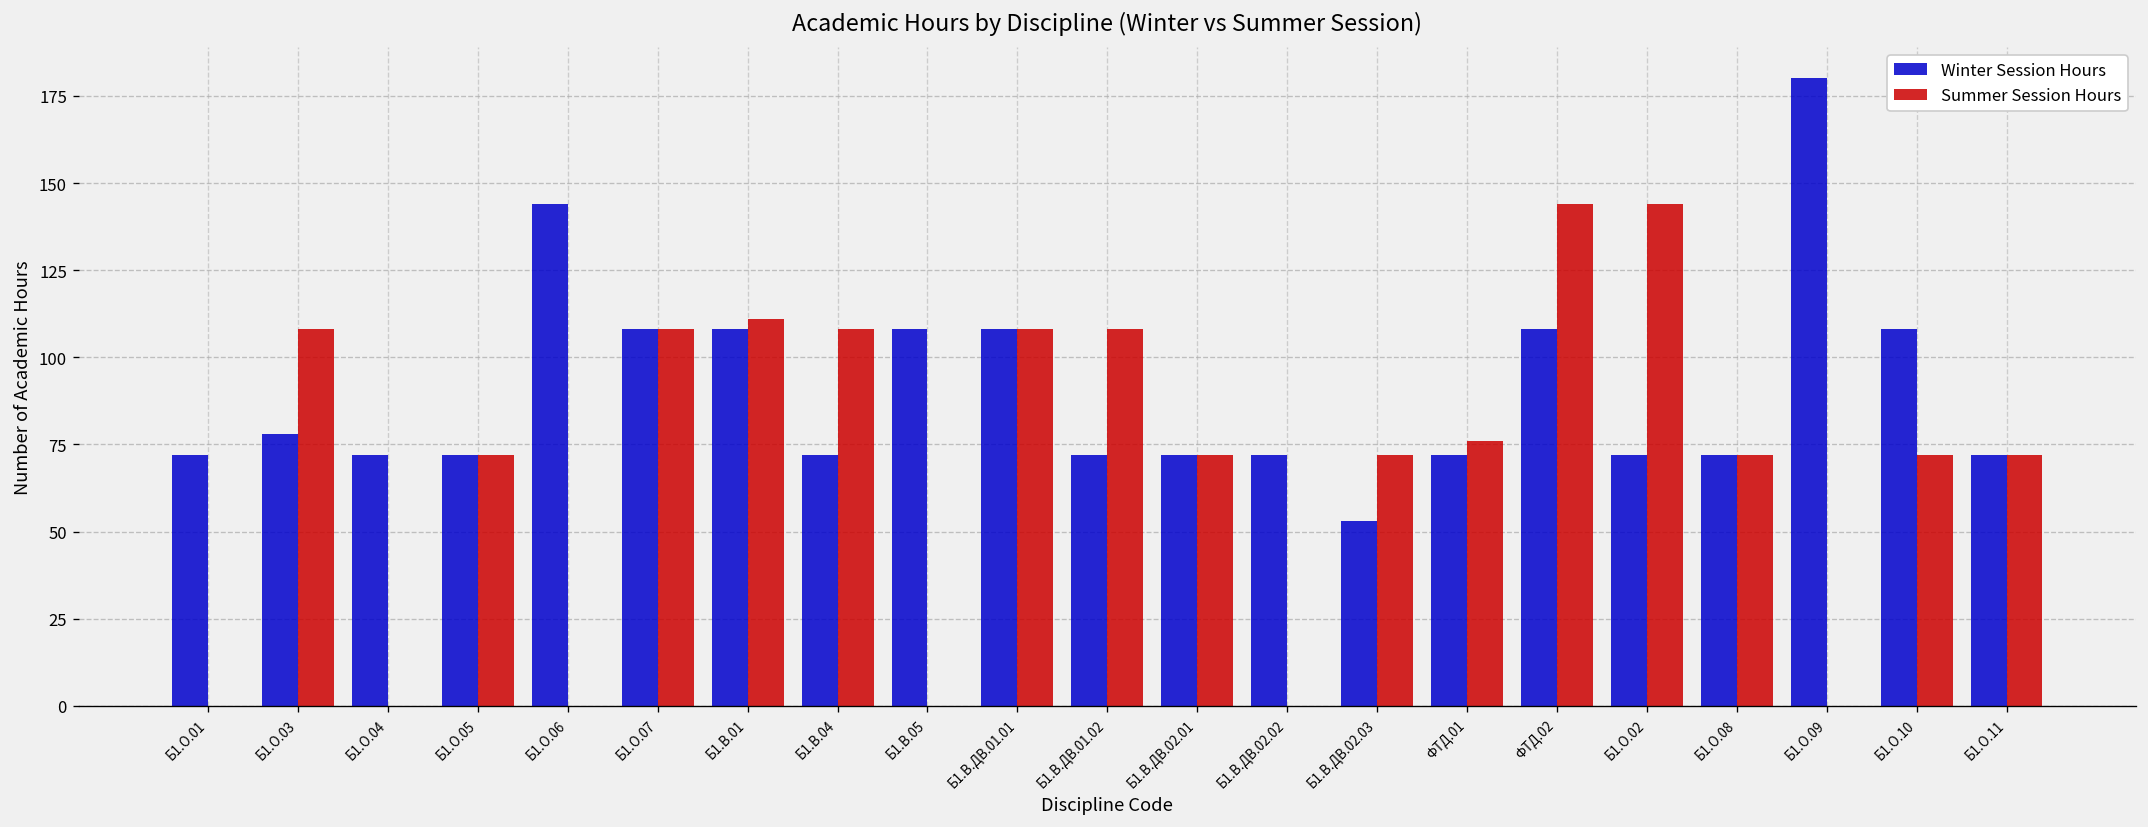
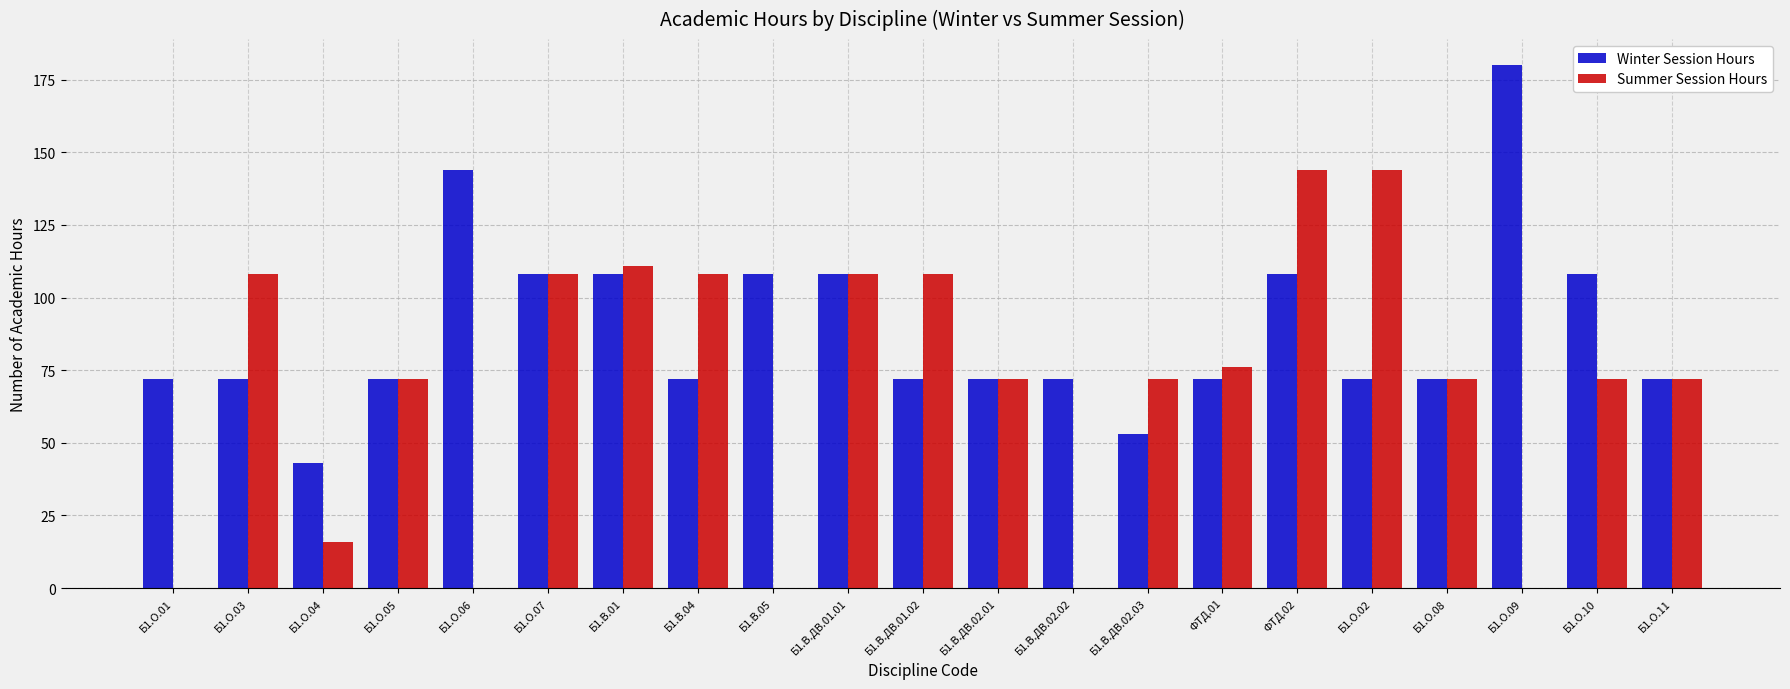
Winter Session Hours, Б1.О.03: 78 -> 72
Winter Session Hours, Б1.О.04: 72 -> 43
Summer Session Hours, Б1.О.04: 0 -> 16
